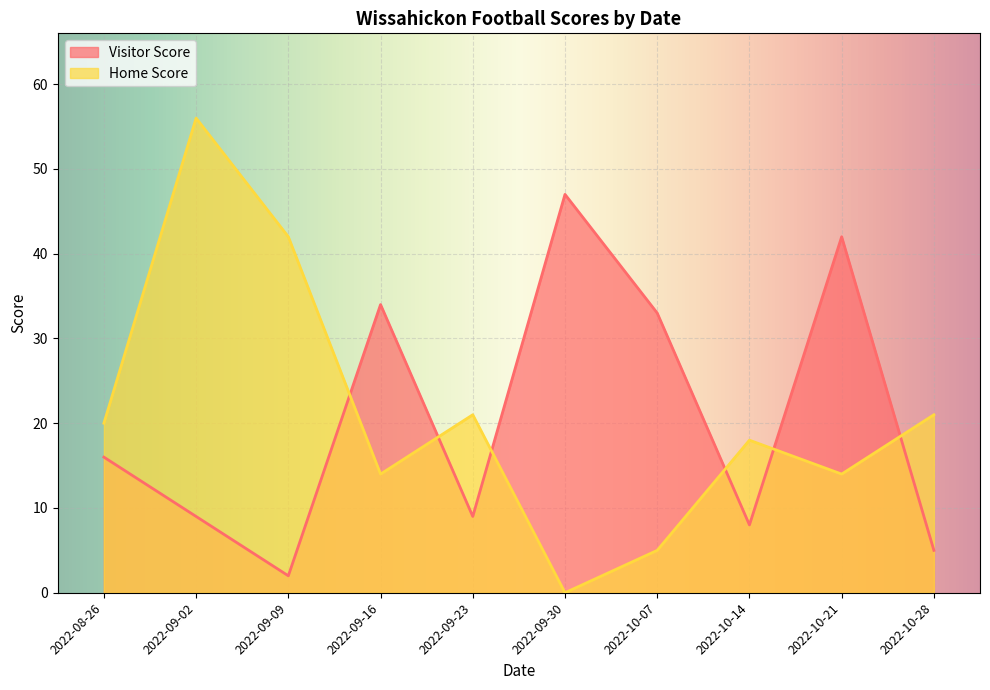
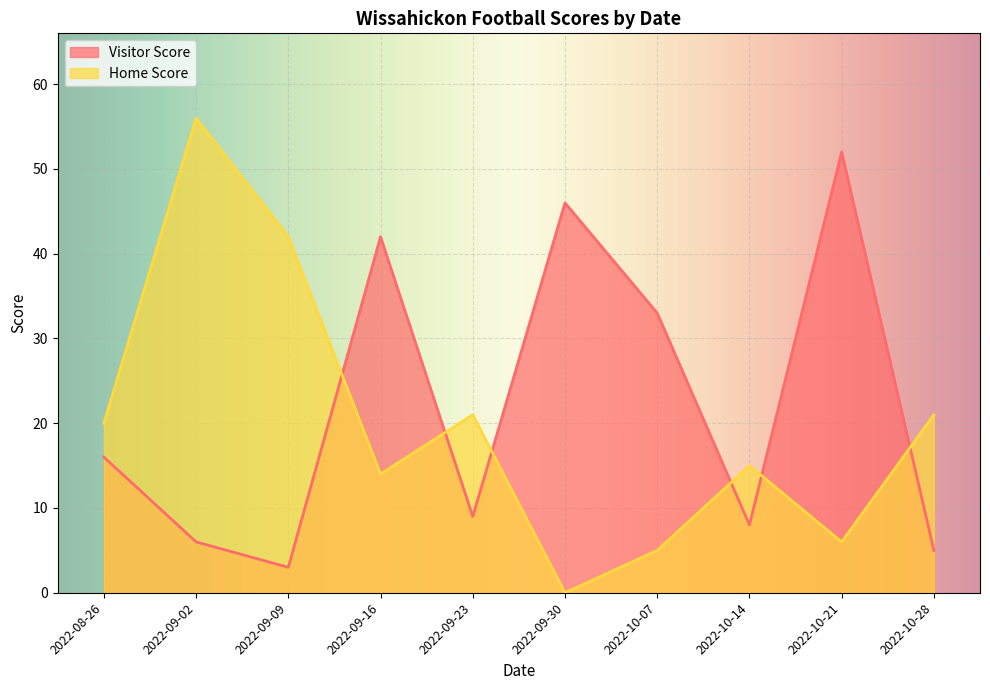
Visitor Score, 2022-09-02: 9 -> 6
Visitor Score, 2022-09-09: 2 -> 3
Visitor Score, 2022-09-16: 34 -> 42
Visitor Score, 2022-09-30: 47 -> 46
Home Score, 2022-10-14: 18 -> 15
Visitor Score, 2022-10-21: 42 -> 52
Home Score, 2022-10-21: 14 -> 6
